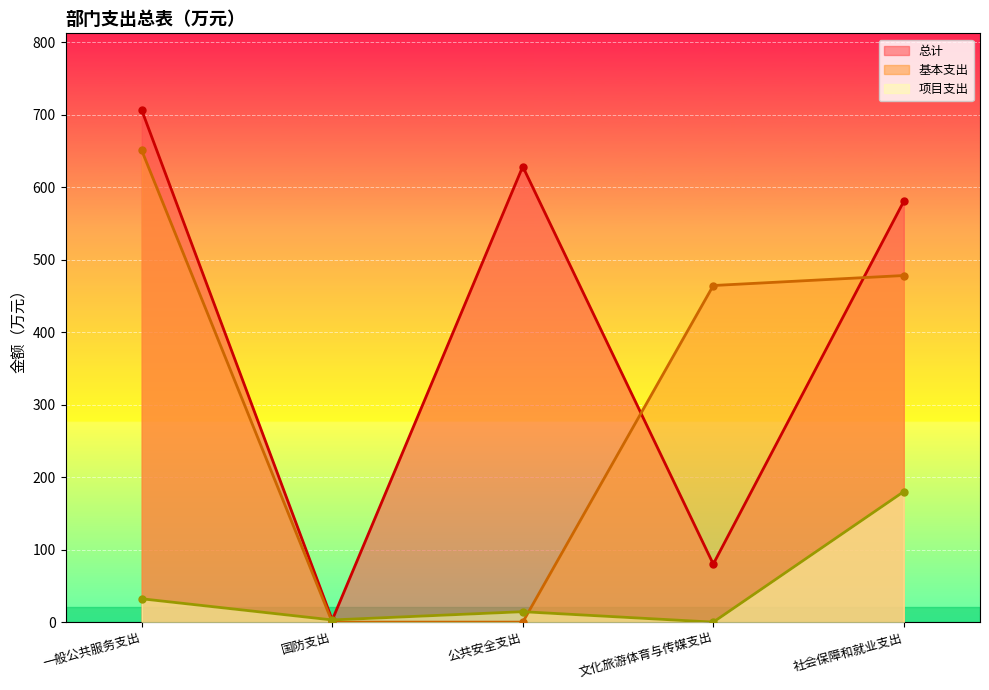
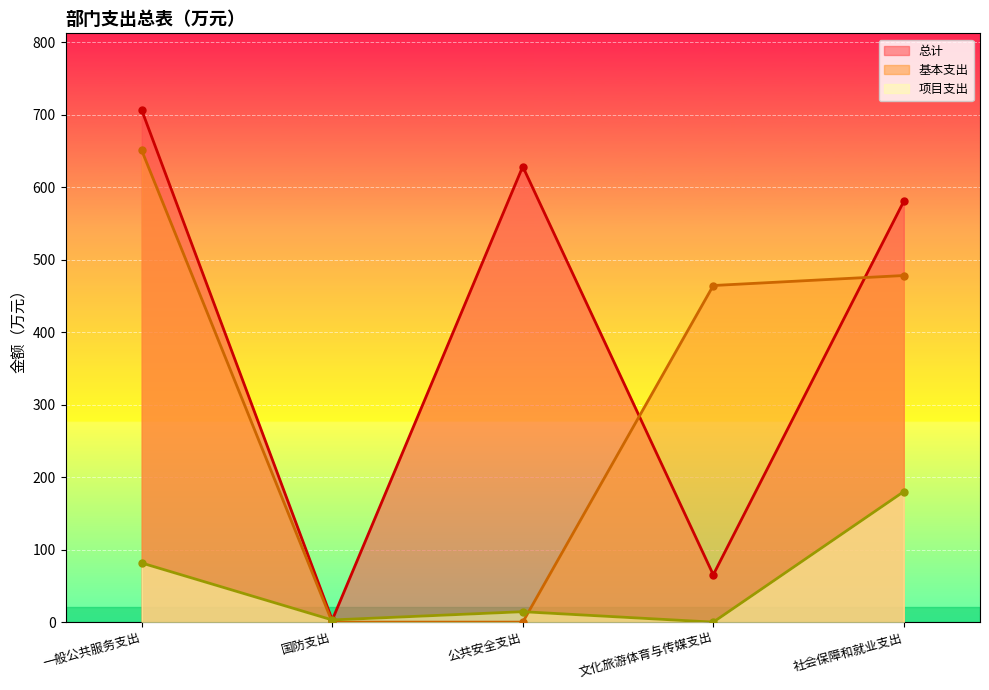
项目支出, 一般公共服务支出: 30 -> 80
总计, 文化旅游体育与传媒支出: 80 -> 70
